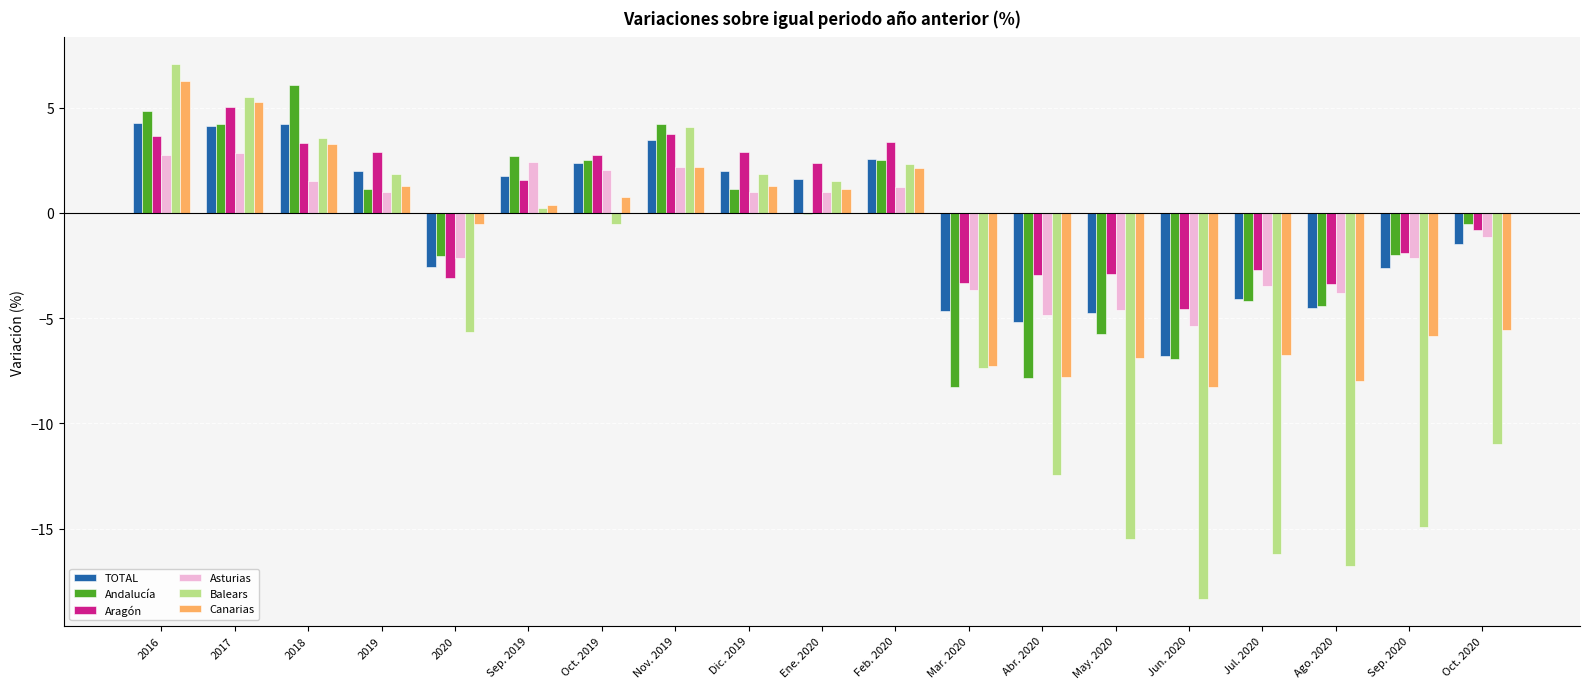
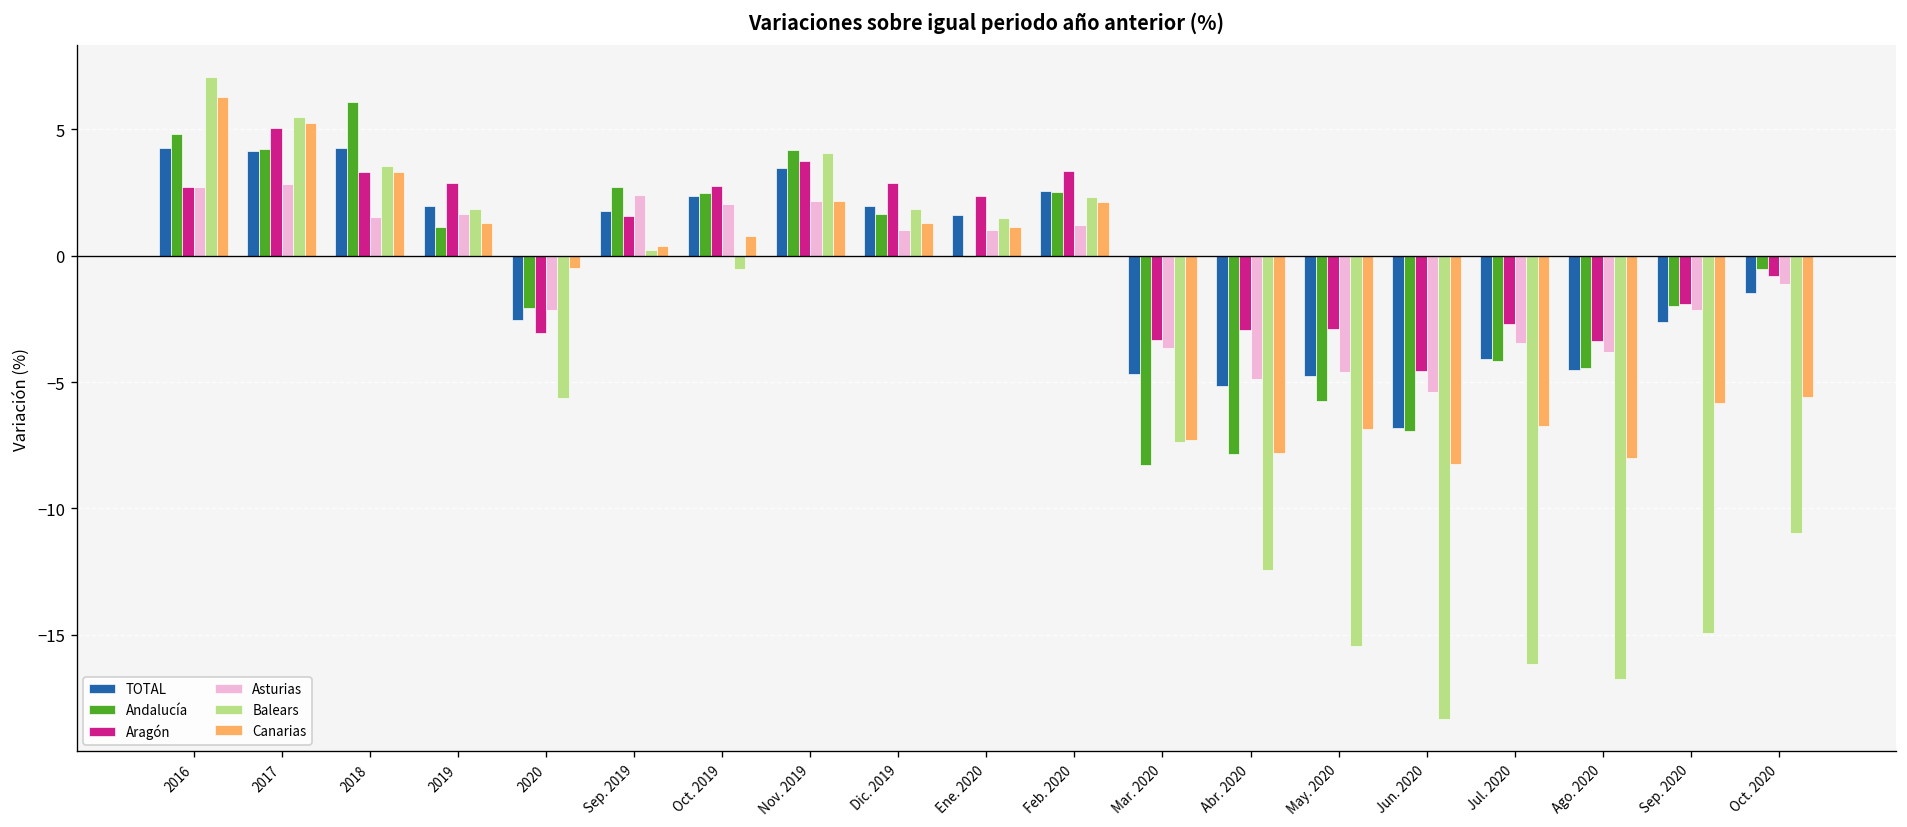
Aragón, 2016: 3.7 -> 2.7
Asturias, 2019: 1.0 -> 1.7
Andalucía, Dic. 2019: 1.1 -> 1.6
